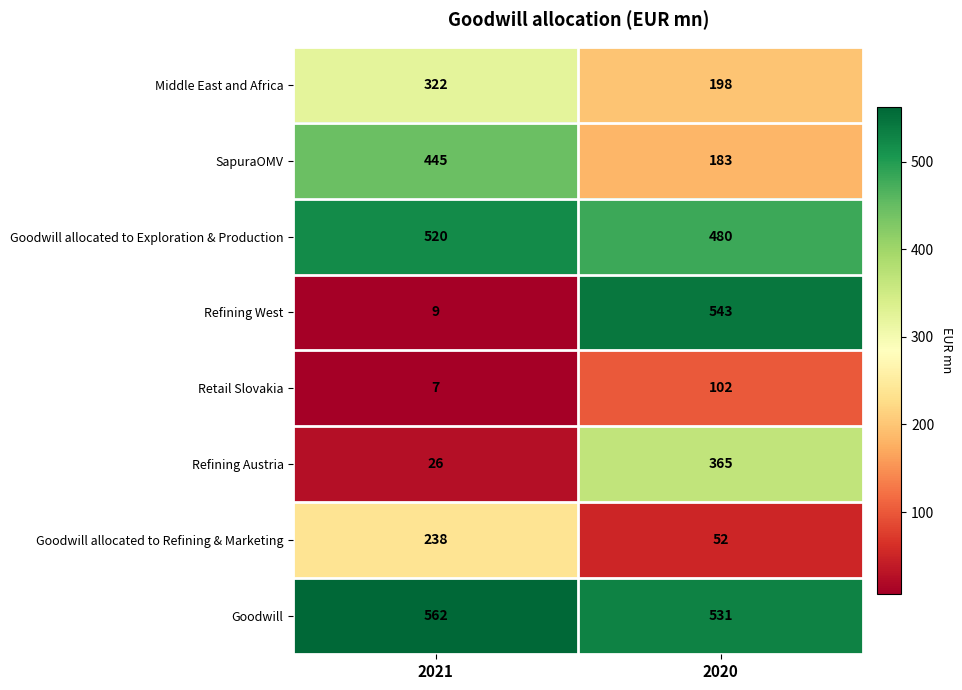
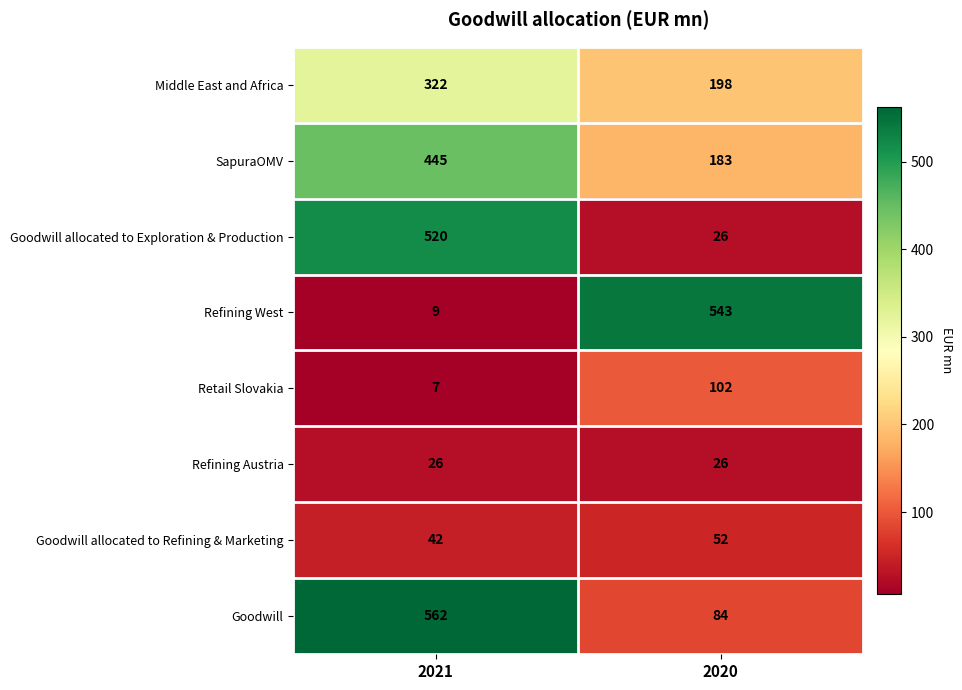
Goodwill allocated to Exploration & Production, 2020: 480 -> 26
Refining Austria, 2020: 365 -> 26
Goodwill allocated to Refining & Marketing, 2021: 238 -> 42
Goodwill, 2020: 531 -> 84
